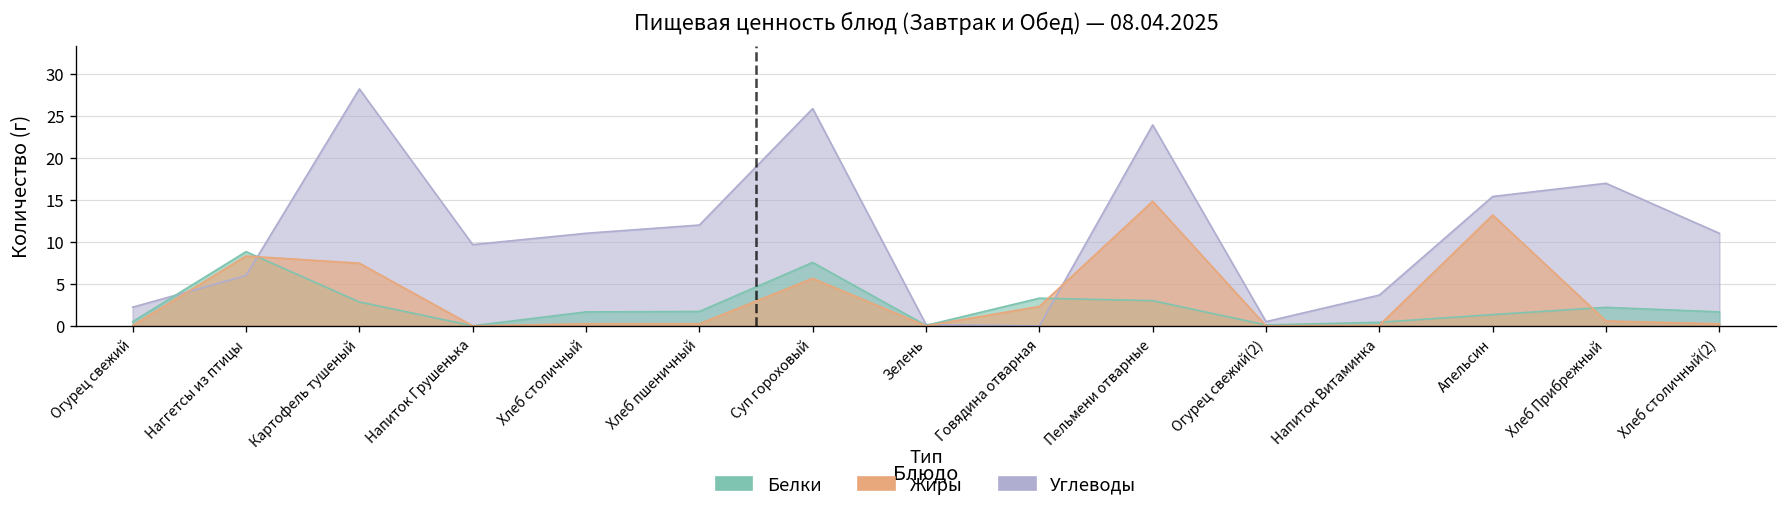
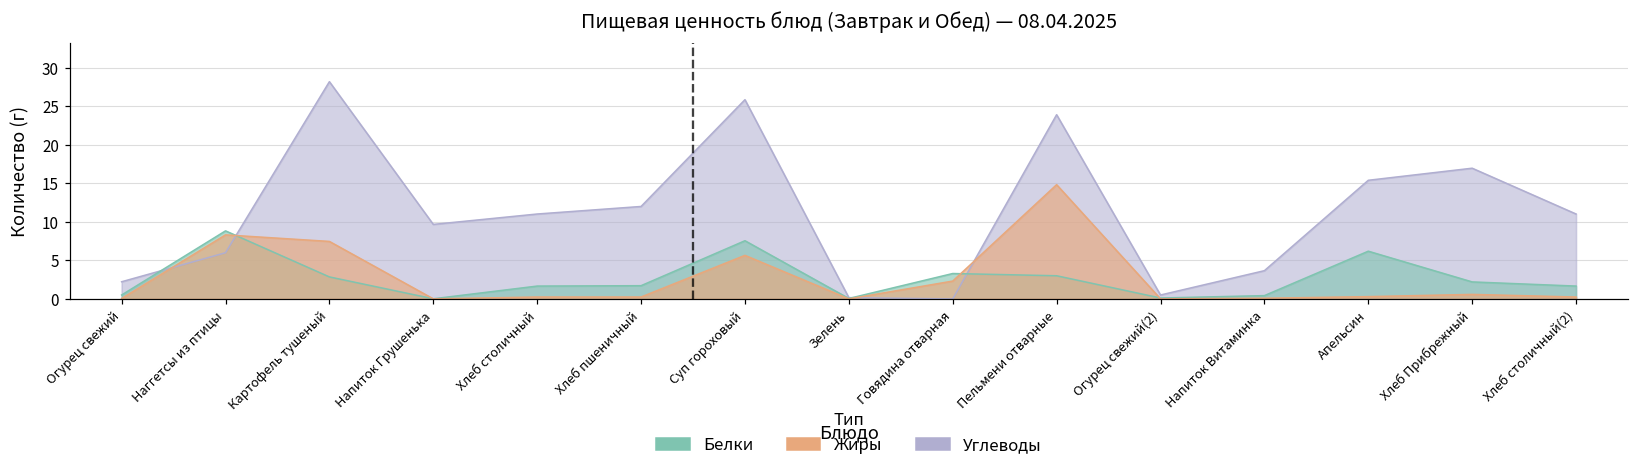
Белки, Апельсин: 1 -> 6
Жиры, Апельсин: 13 -> 0
